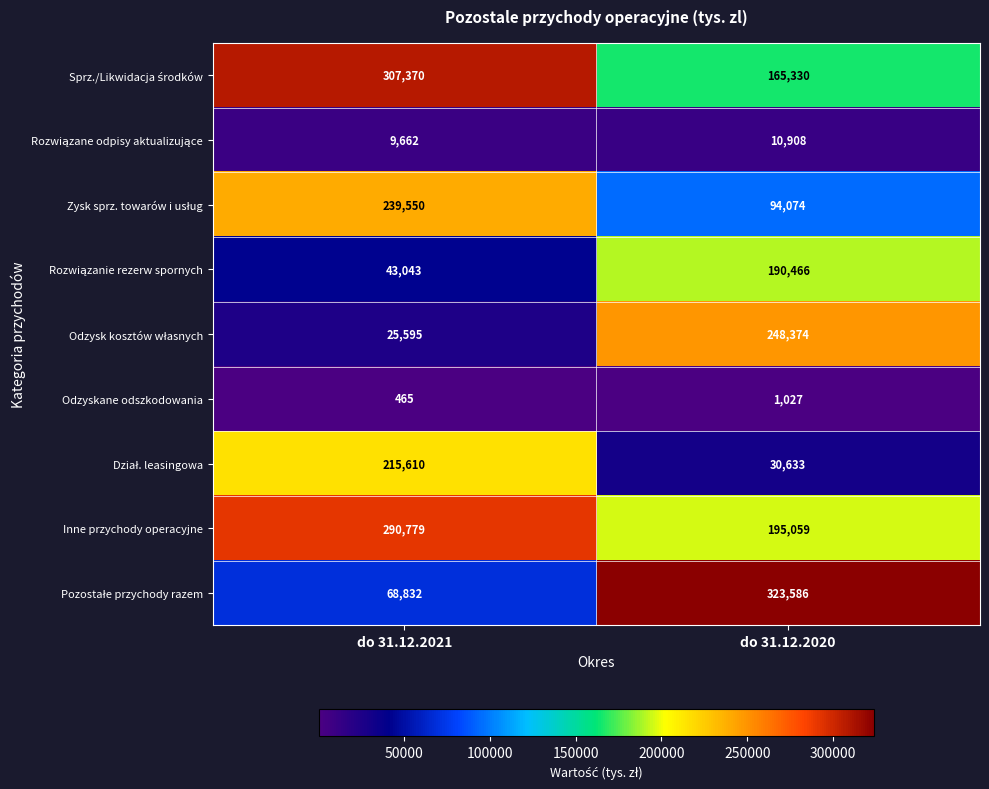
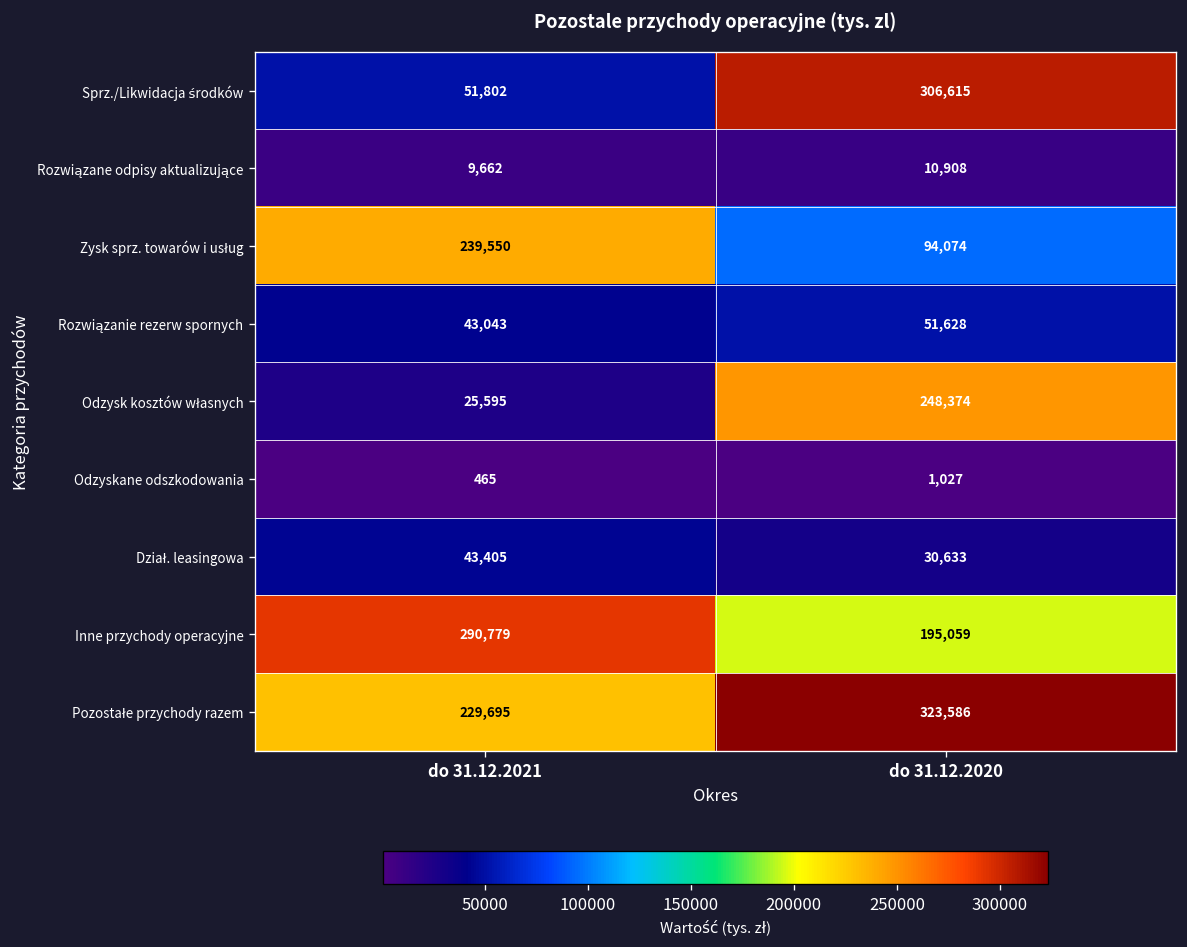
Sprz./Likwidacja środków, do 31.12.2021: 307,370 -> 51,802
Sprz./Likwidacja środków, do 31.12.2020: 165,330 -> 306,615
Rozwiązanie rezerw spornych, do 31.12.2020: 190,466 -> 51,628
Dział. leasingowa, do 31.12.2021: 215,610 -> 43,405
Pozostałe przychody razem, do 31.12.2021: 68,832 -> 229,695
